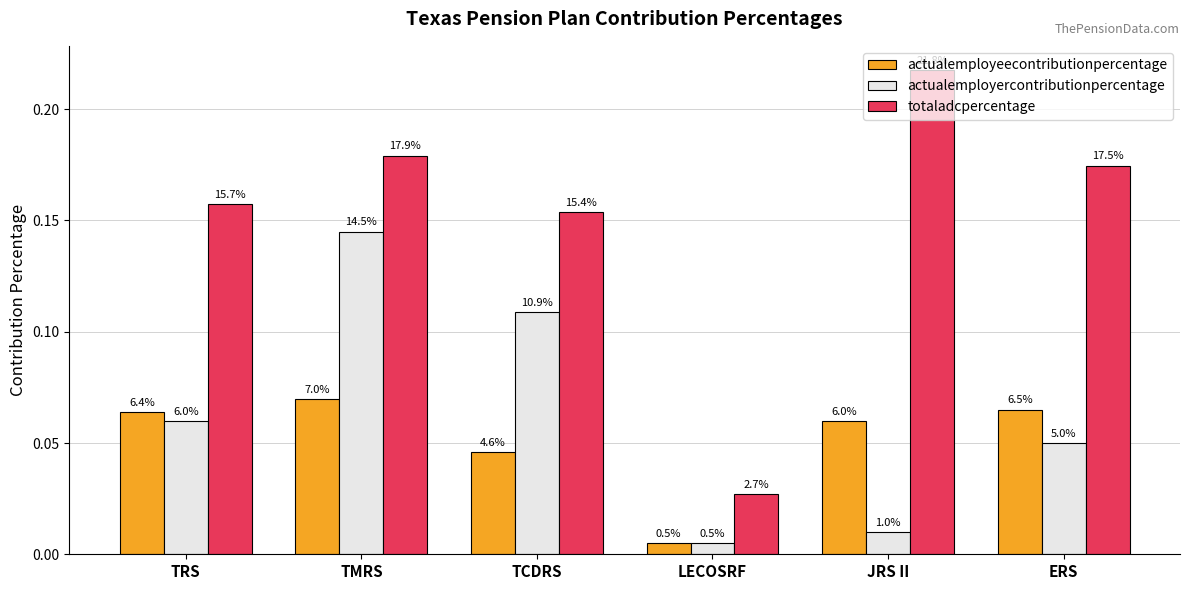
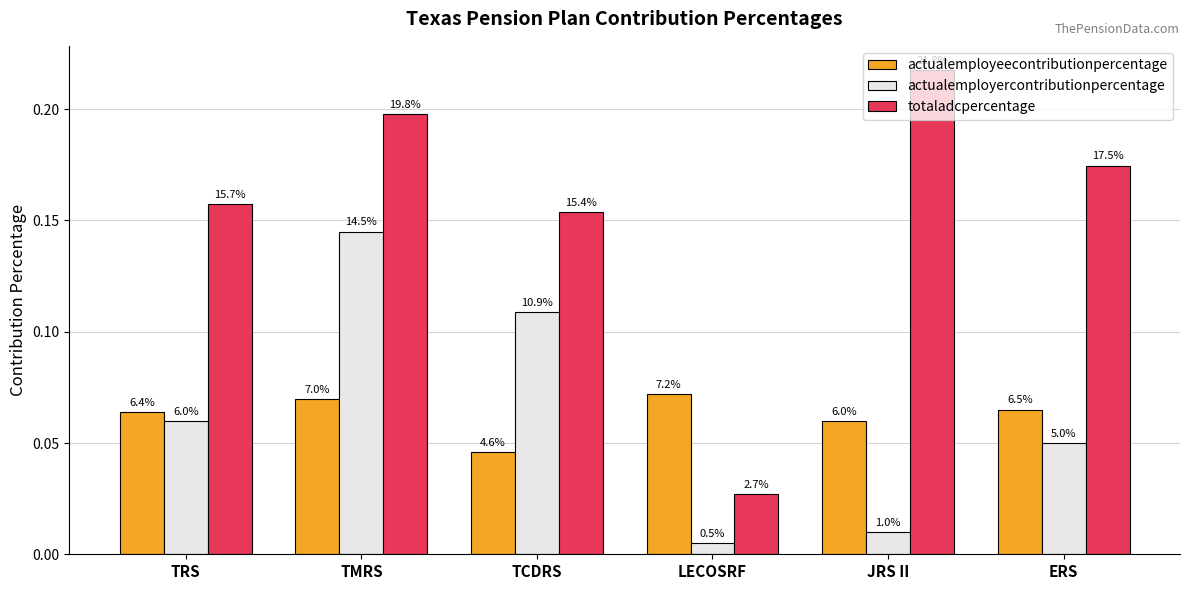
totaladcpercentage, TMRS: 17.9% -> 19.8%
actualemployeecontributionpercentage, LECOSRF: 0.5% -> 7.2%
